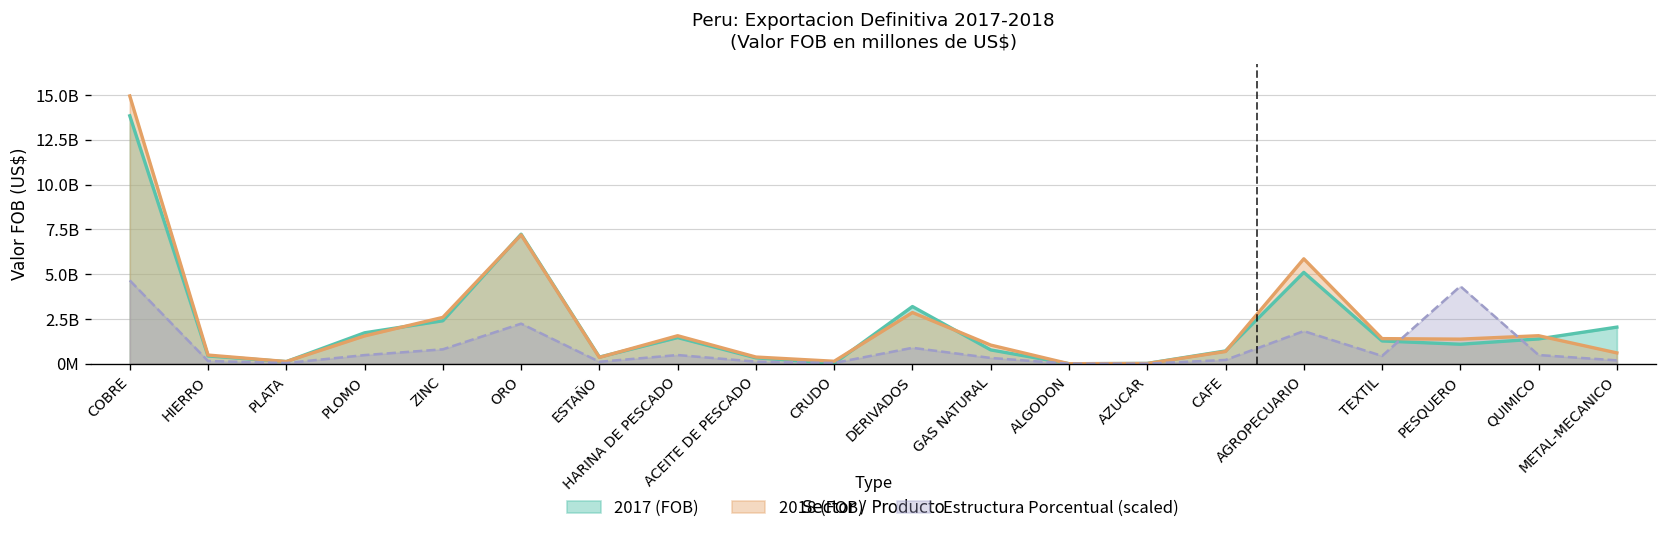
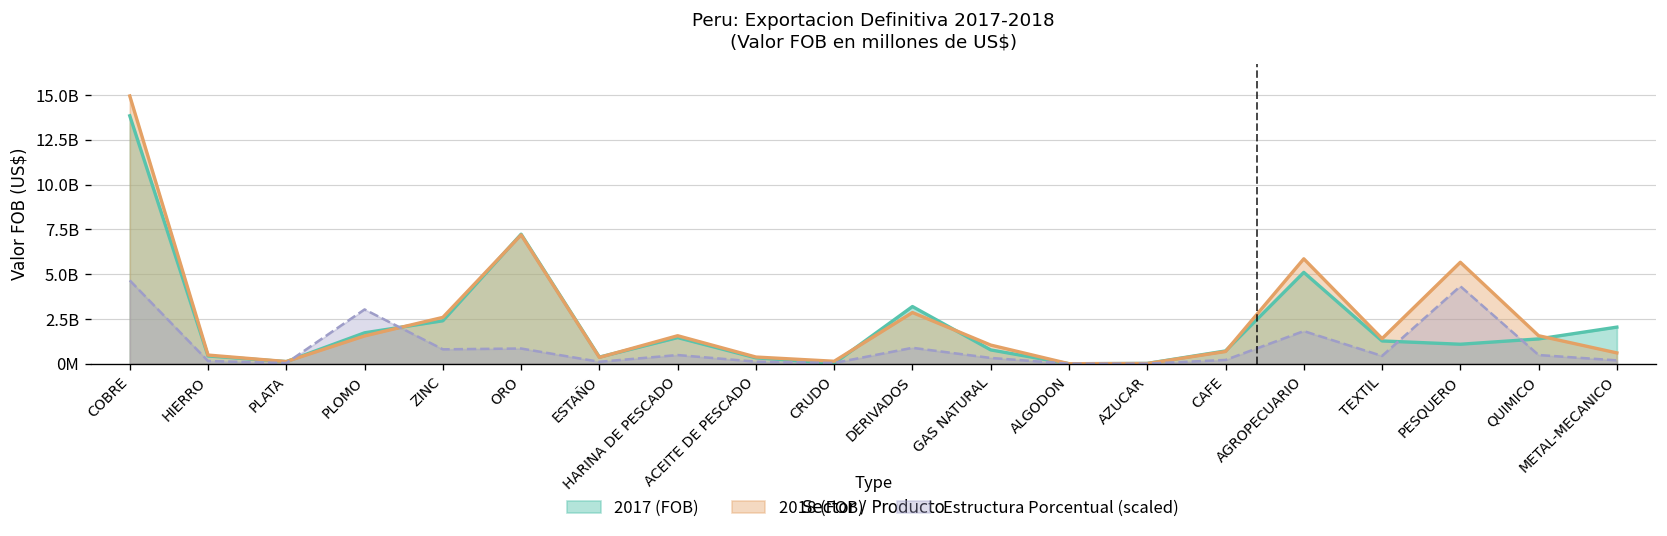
Estructura Porcentual (scaled), PLOMO: 500000000 -> 3000000000
Estructura Porcentual (scaled), ORO: 2200000000 -> 900000000
2018 (FOB), PESQUERO: 1400000000 -> 5700000000
